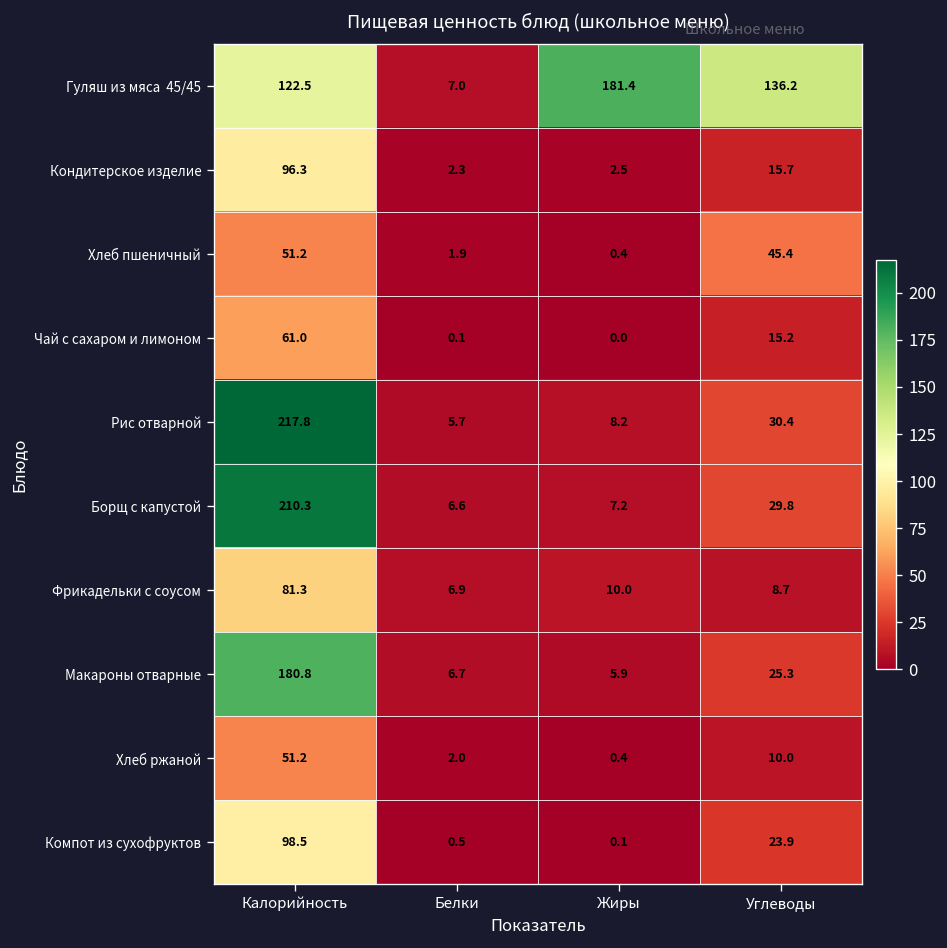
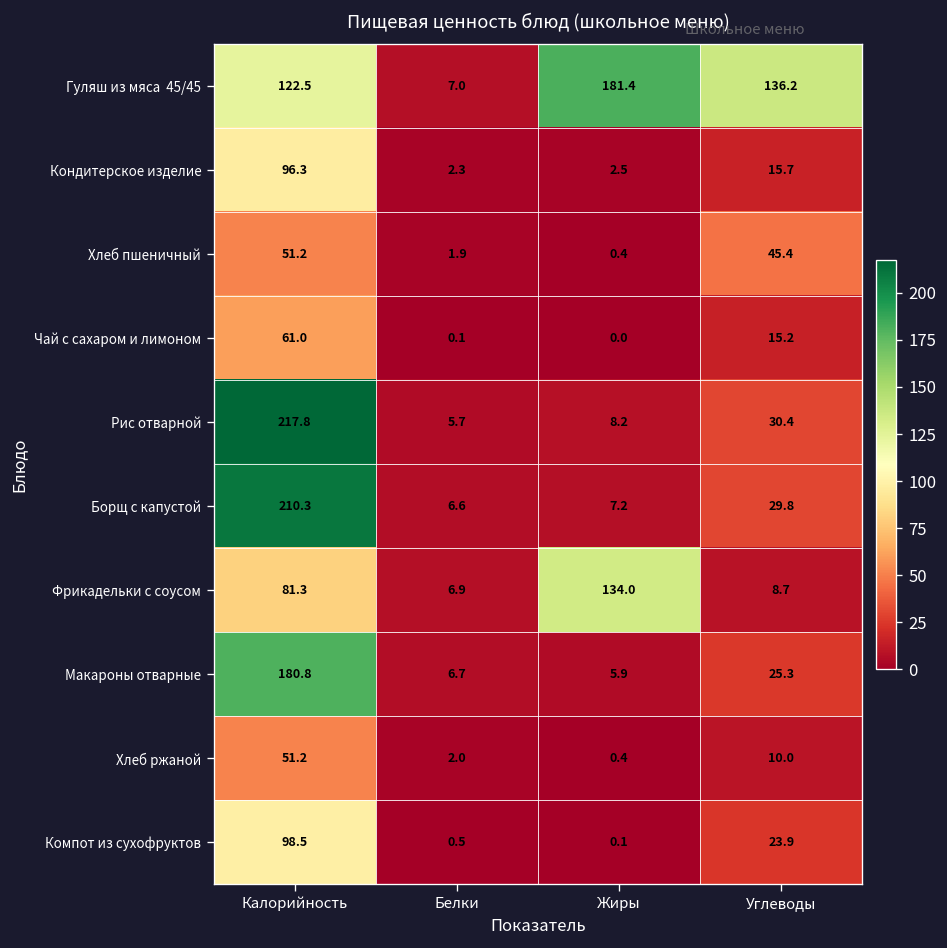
Фрикадельки с соусом, Жиры: 10.0 -> 134.0
